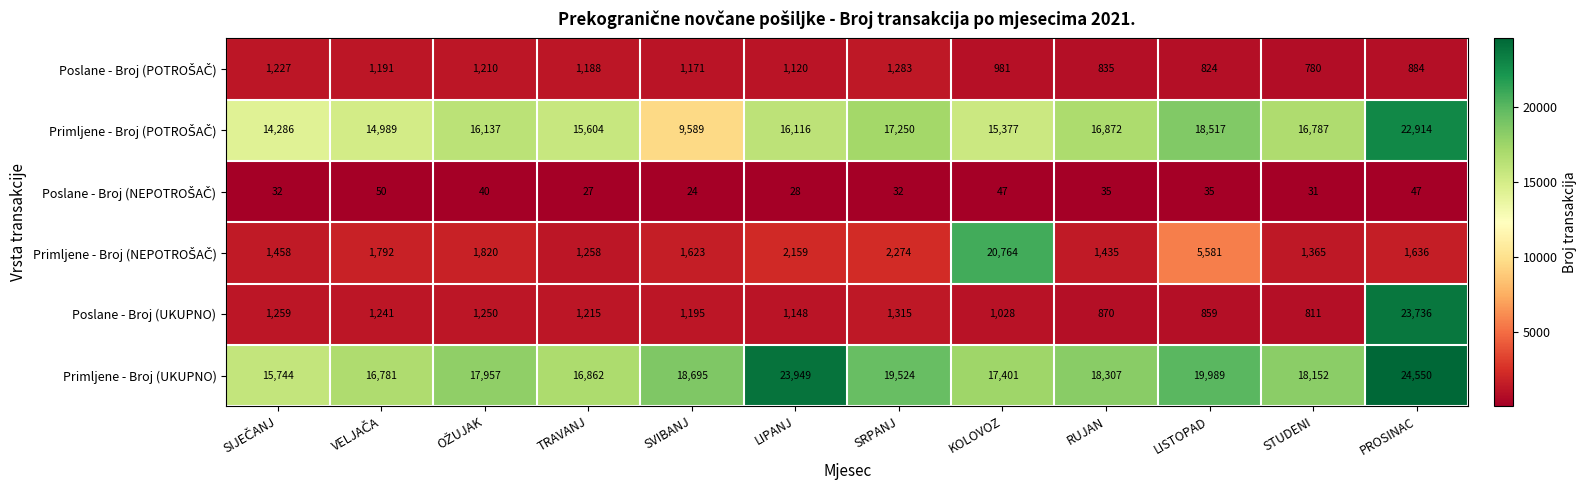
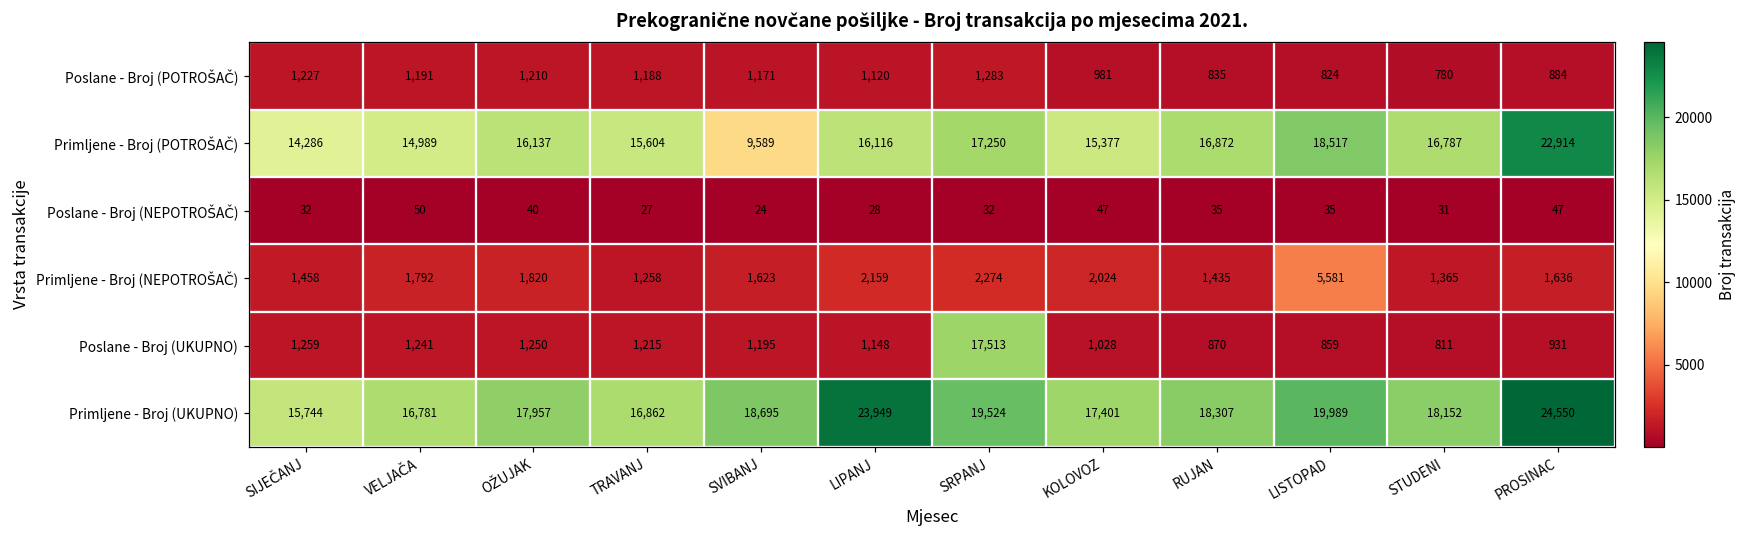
Primljene - Broj (NEPOTROŠAČ), KOLOVOZ: 20,764 -> 2,024
Poslane - Broj (UKUPNO), SRPANJ: 1,315 -> 17,513
Poslane - Broj (UKUPNO), PROSINAC: 23,736 -> 931
